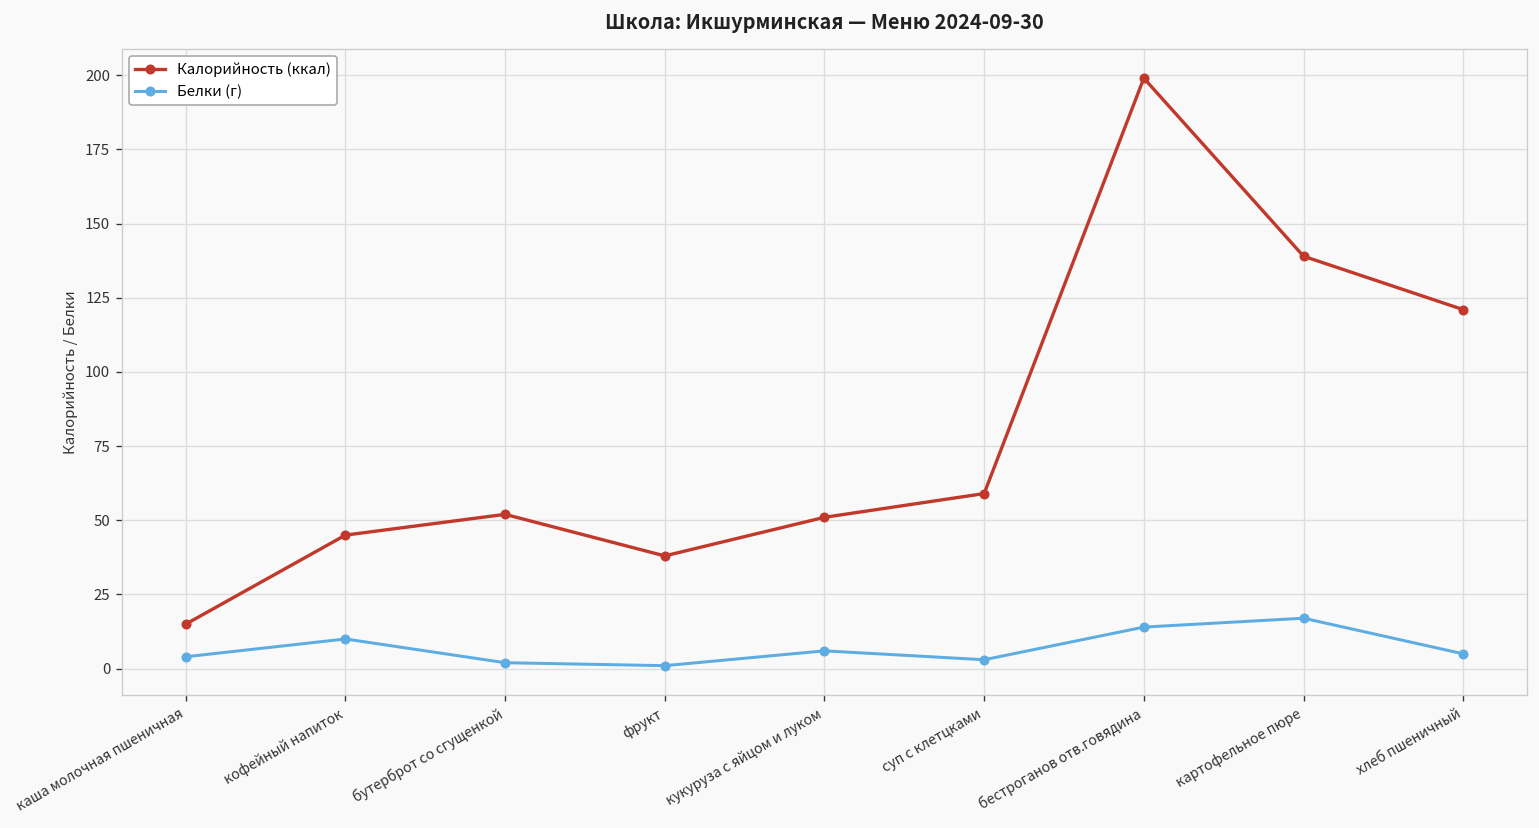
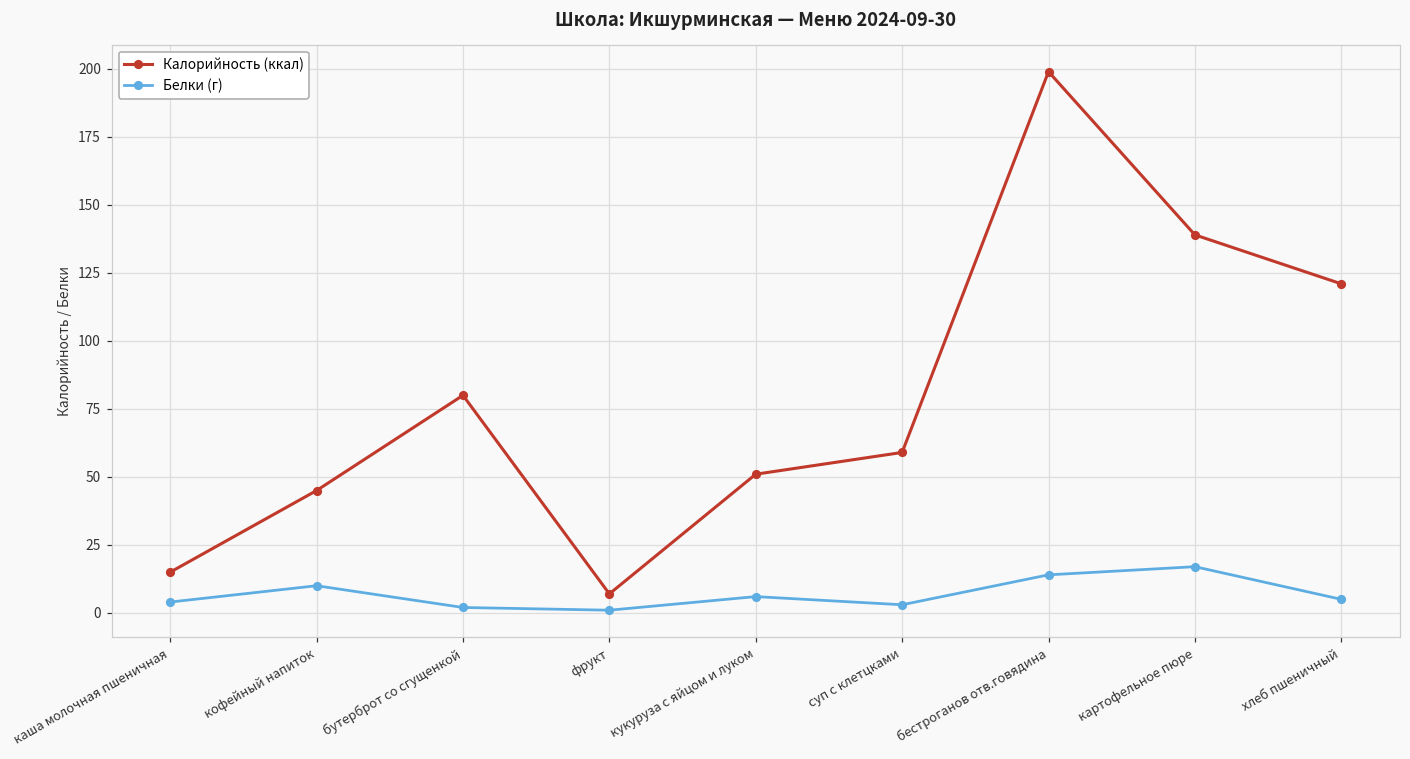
Калорийность (ккал), бутерброт со сгущенкой: 52 -> 80
Калорийность (ккал), фрукт: 38 -> 7
